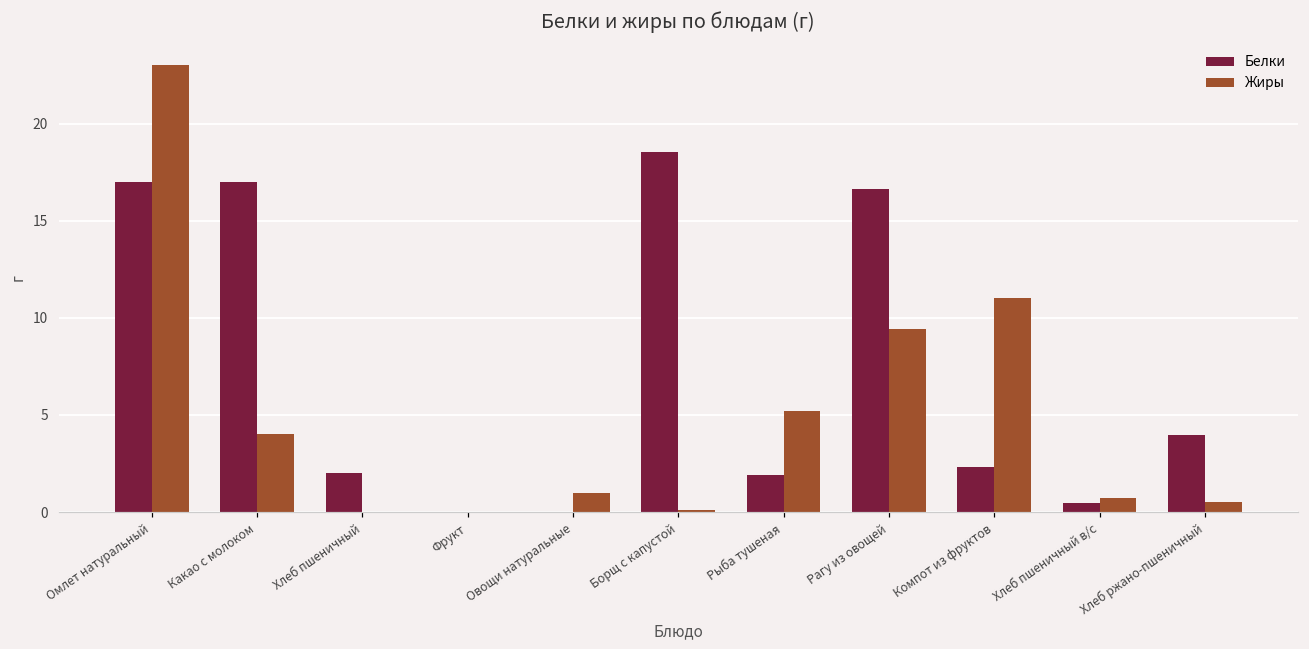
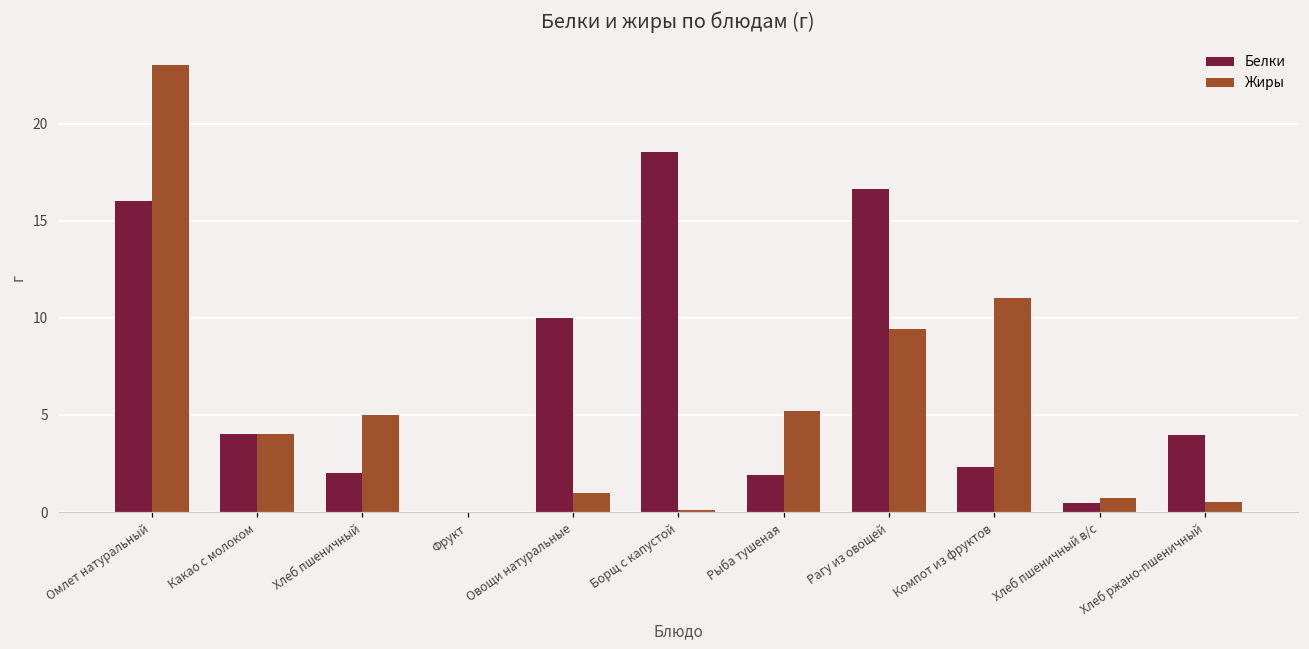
Белки, Омлет натуральный: 17 -> 16
Белки, Какао с молоком: 17 -> 4
Жиры, Хлеб пшеничный: 0 -> 5
Белки, Овощи натуральные: 0 -> 10
